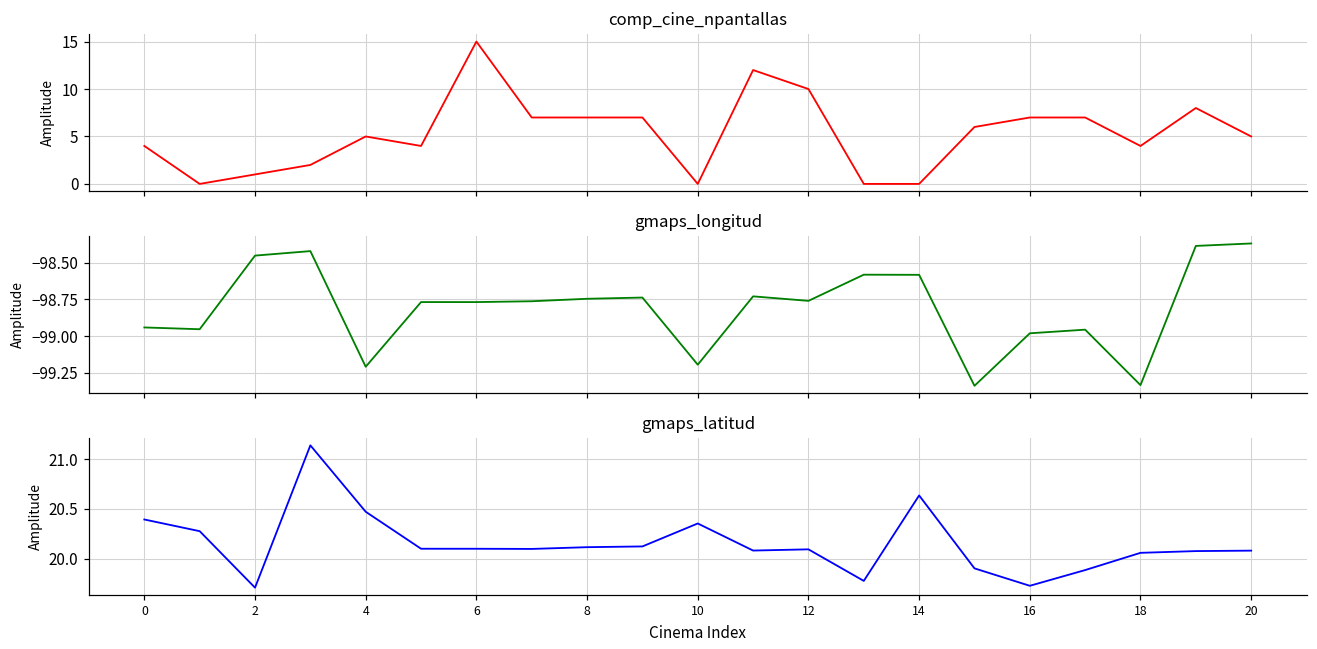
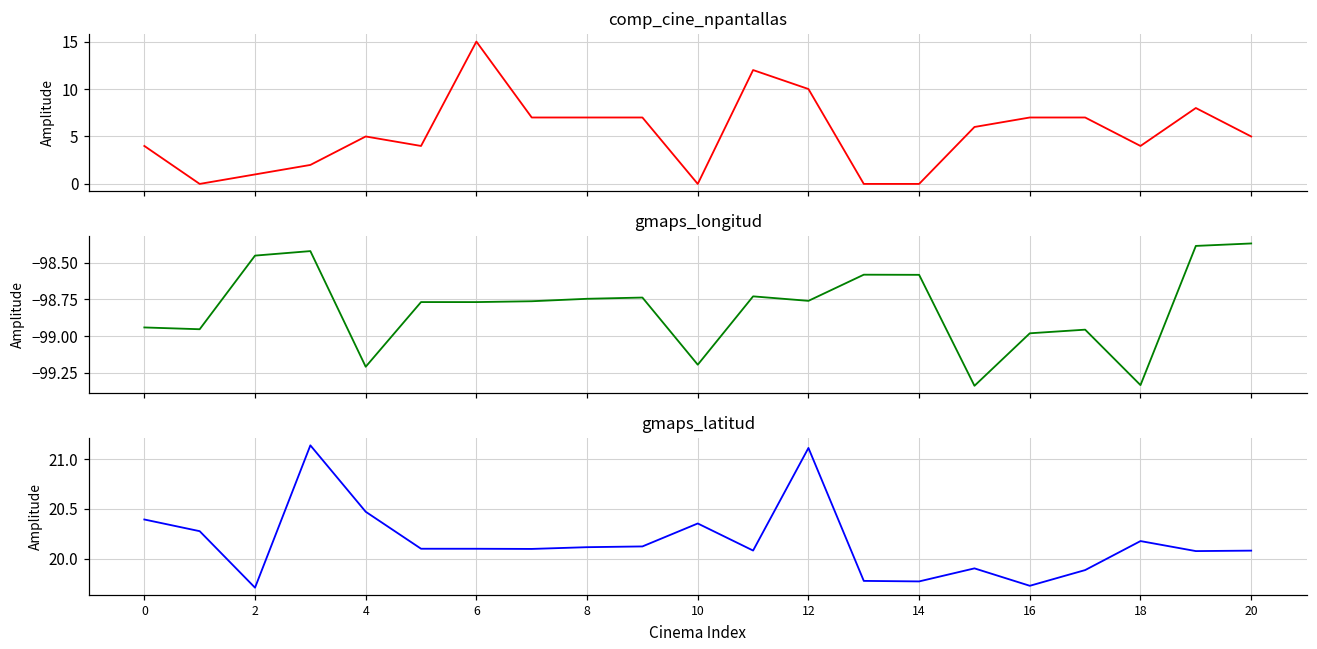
gmaps_latitud, 12: 20.1 -> 21.1
gmaps_latitud, 14: 20.6 -> 19.8
gmaps_latitud, 18: 20.1 -> 20.2
